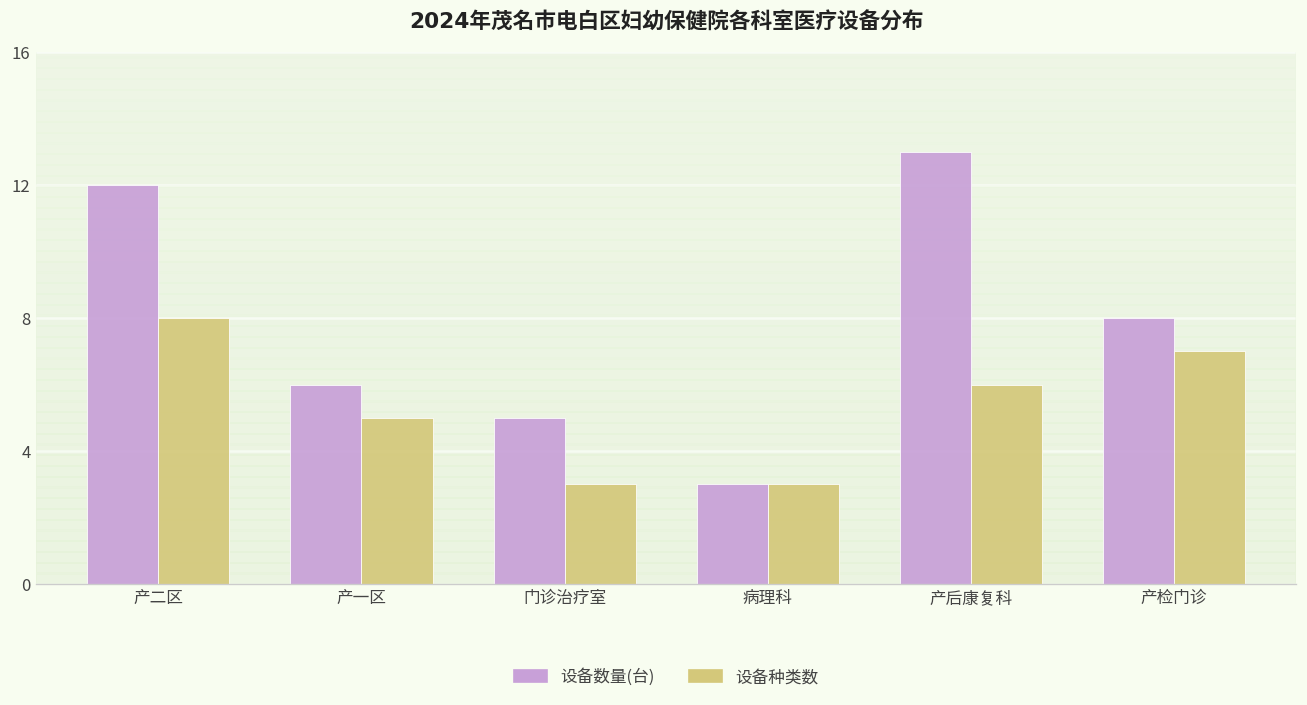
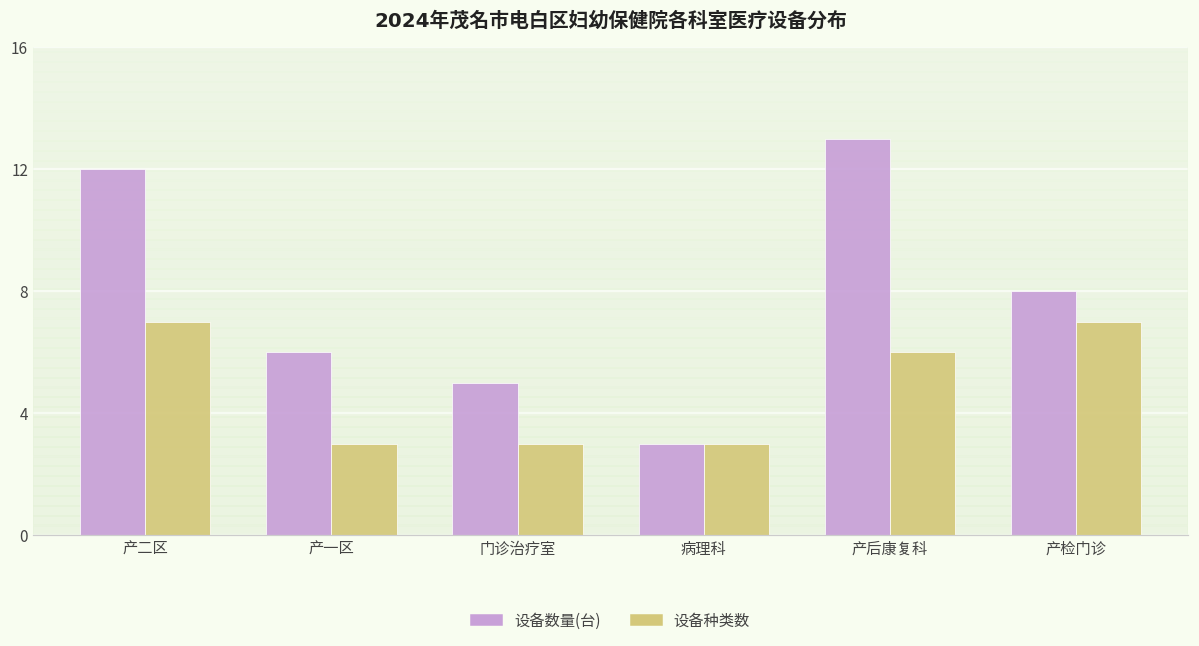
设备种类数, 产二区: 8 -> 7
设备种类数, 产一区: 5 -> 3
